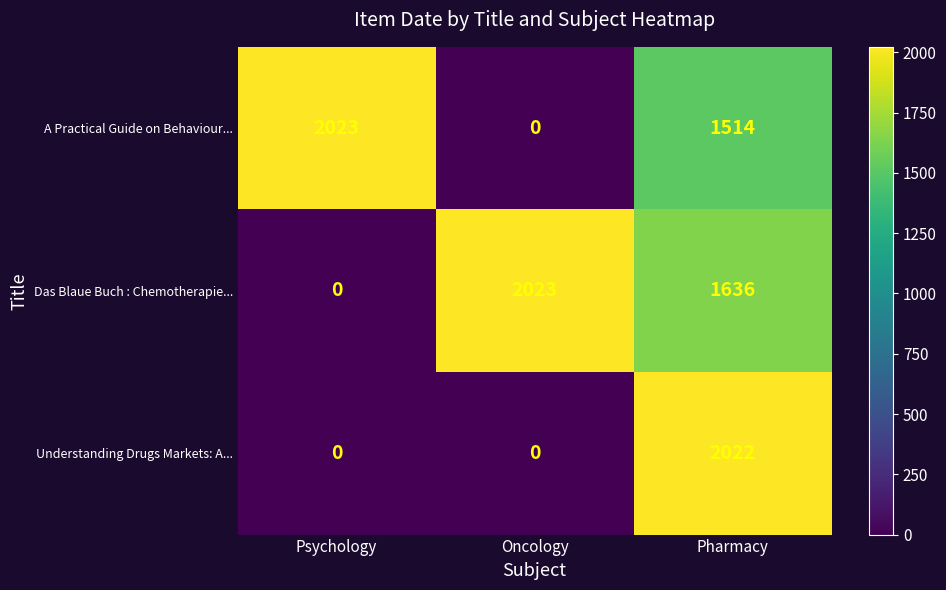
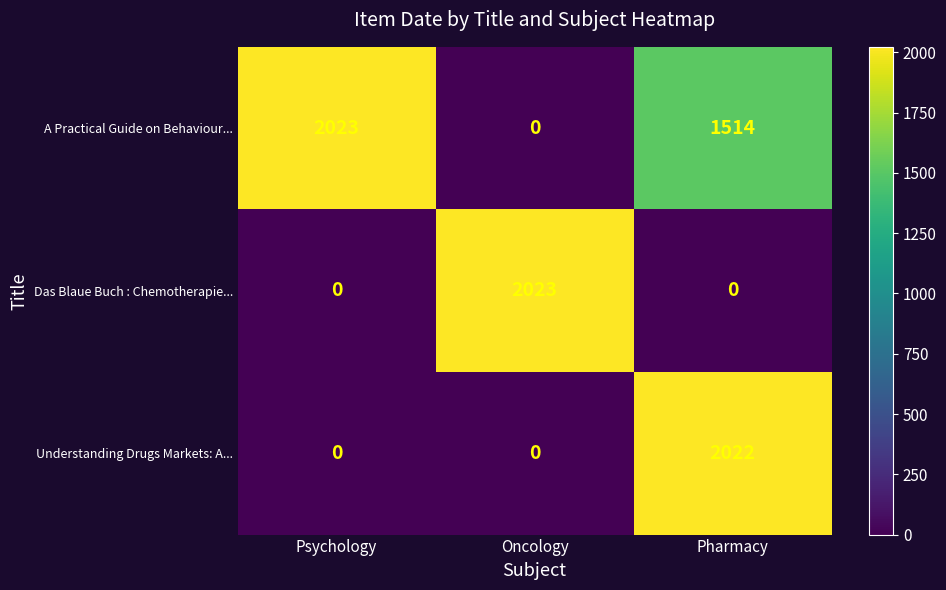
Das Blaue Buch : Chemotherapie..., Pharmacy: 1636 -> 0
